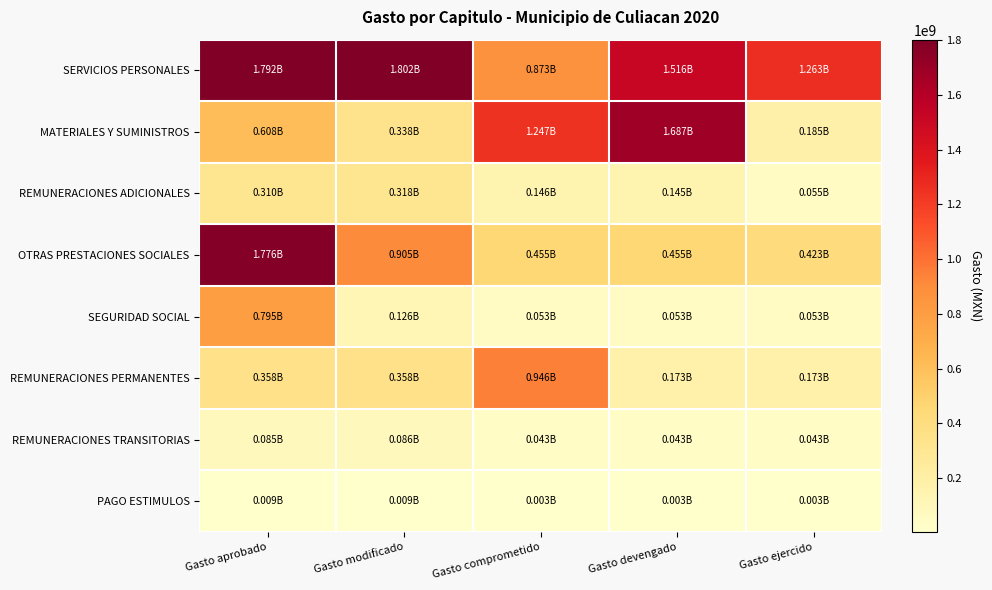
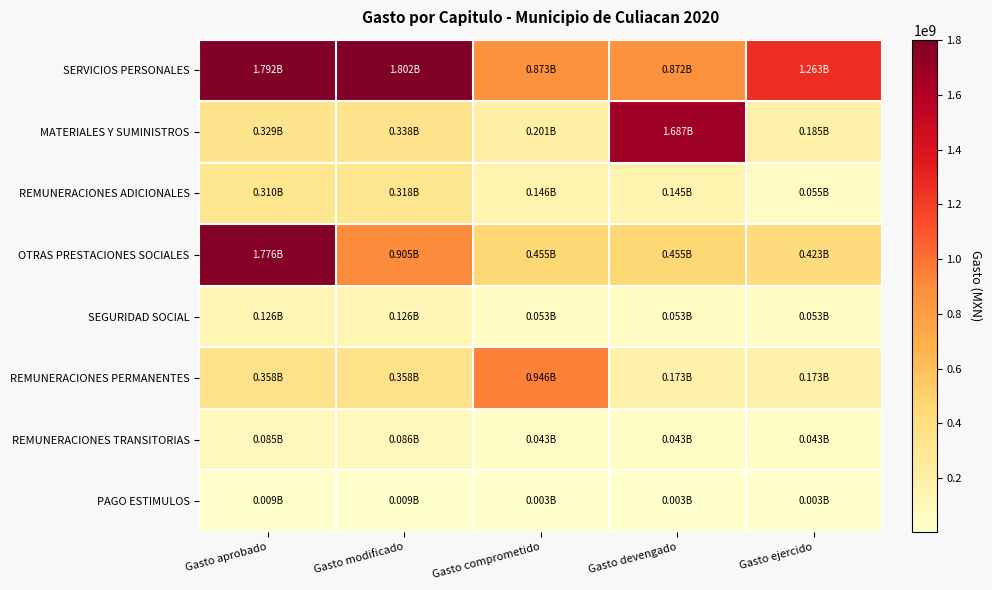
SERVICIOS PERSONALES, Gasto devengado: 1.516B -> 0.872B
MATERIALES Y SUMINISTROS, Gasto aprobado: 0.608B -> 0.329B
MATERIALES Y SUMINISTROS, Gasto comprometido: 1.247B -> 0.201B
SEGURIDAD SOCIAL, Gasto aprobado: 0.795B -> 0.126B
